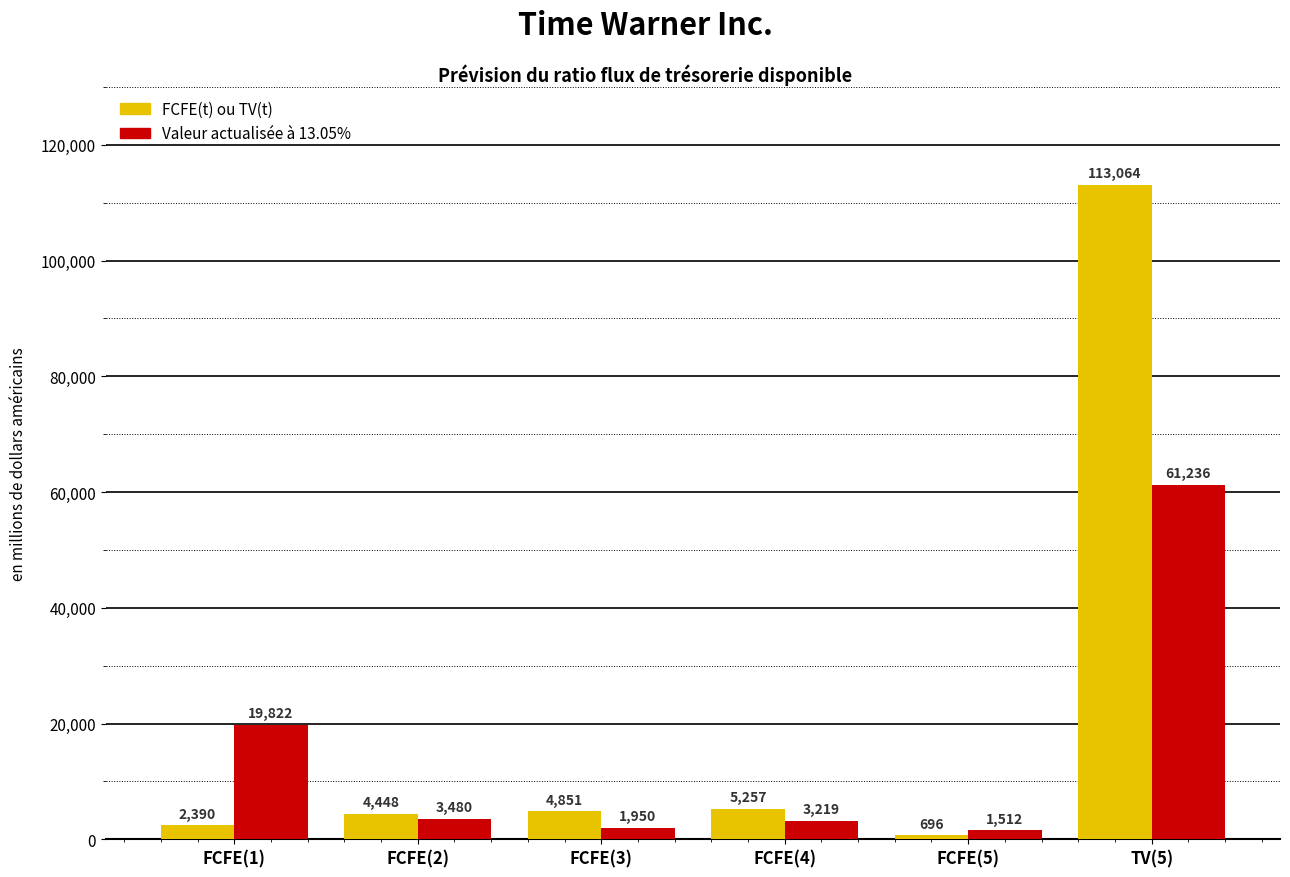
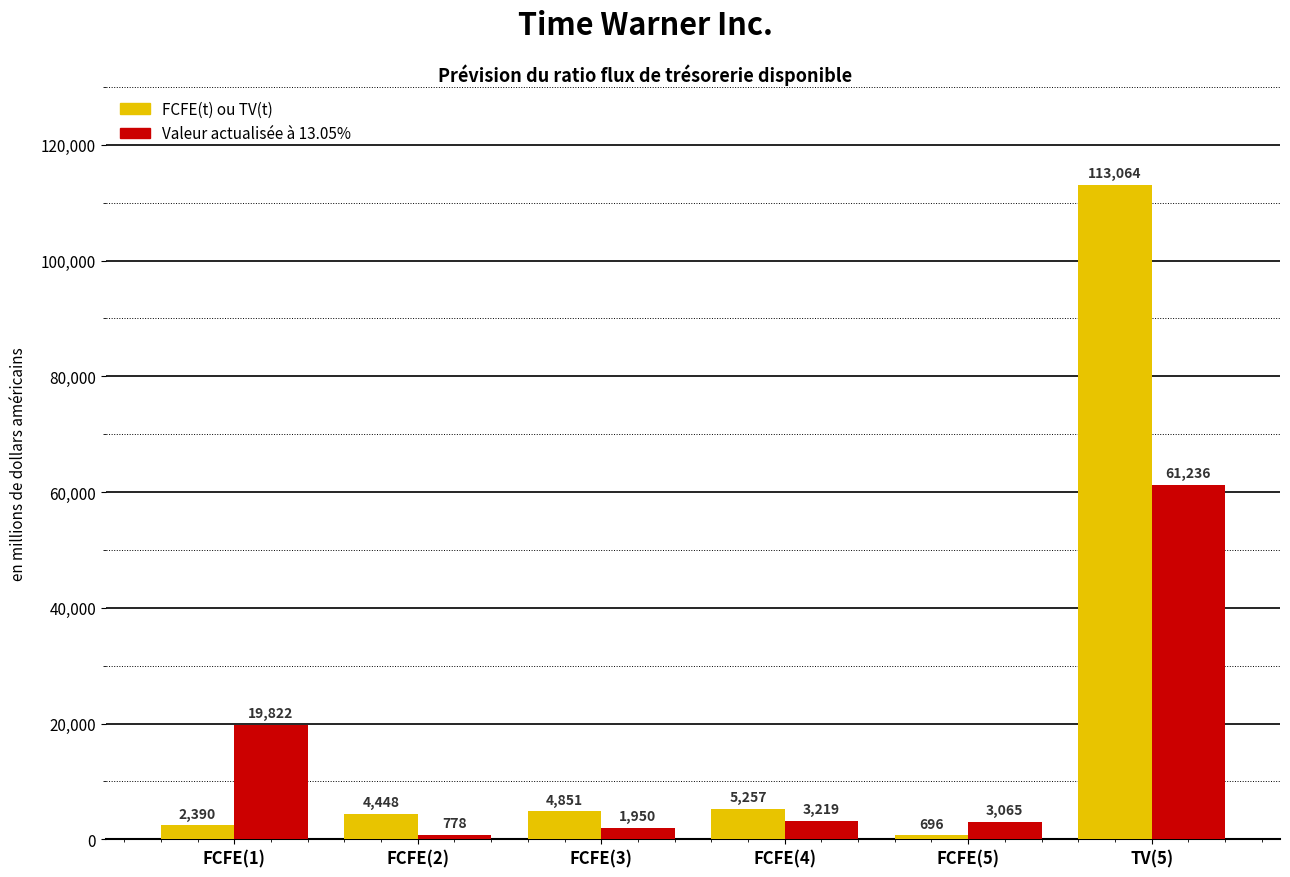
Valeur actualisée à 13.05%, FCFE(2): 3,480 -> 778
Valeur actualisée à 13.05%, FCFE(5): 1,512 -> 3,065
